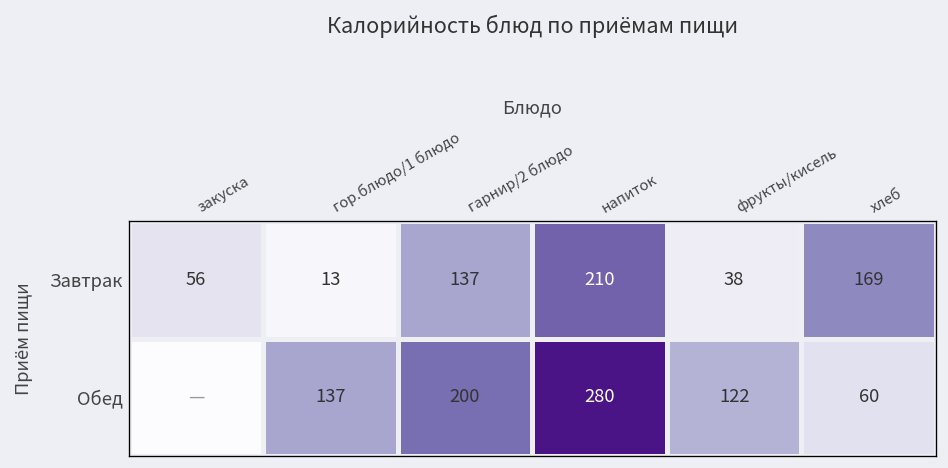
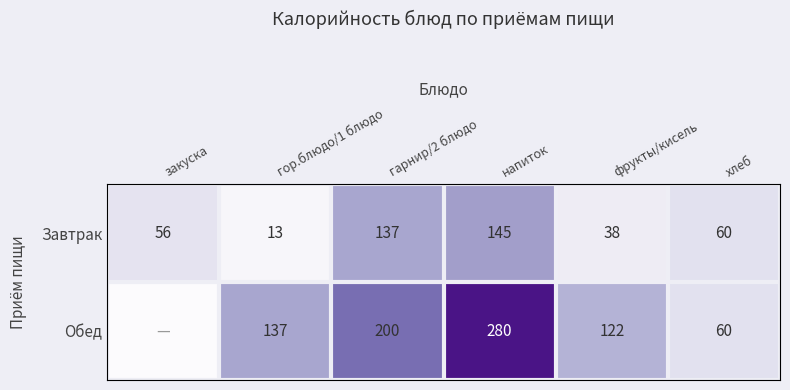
Завтрак, напиток: 210 -> 145
Завтрак, хлеб: 169 -> 60
